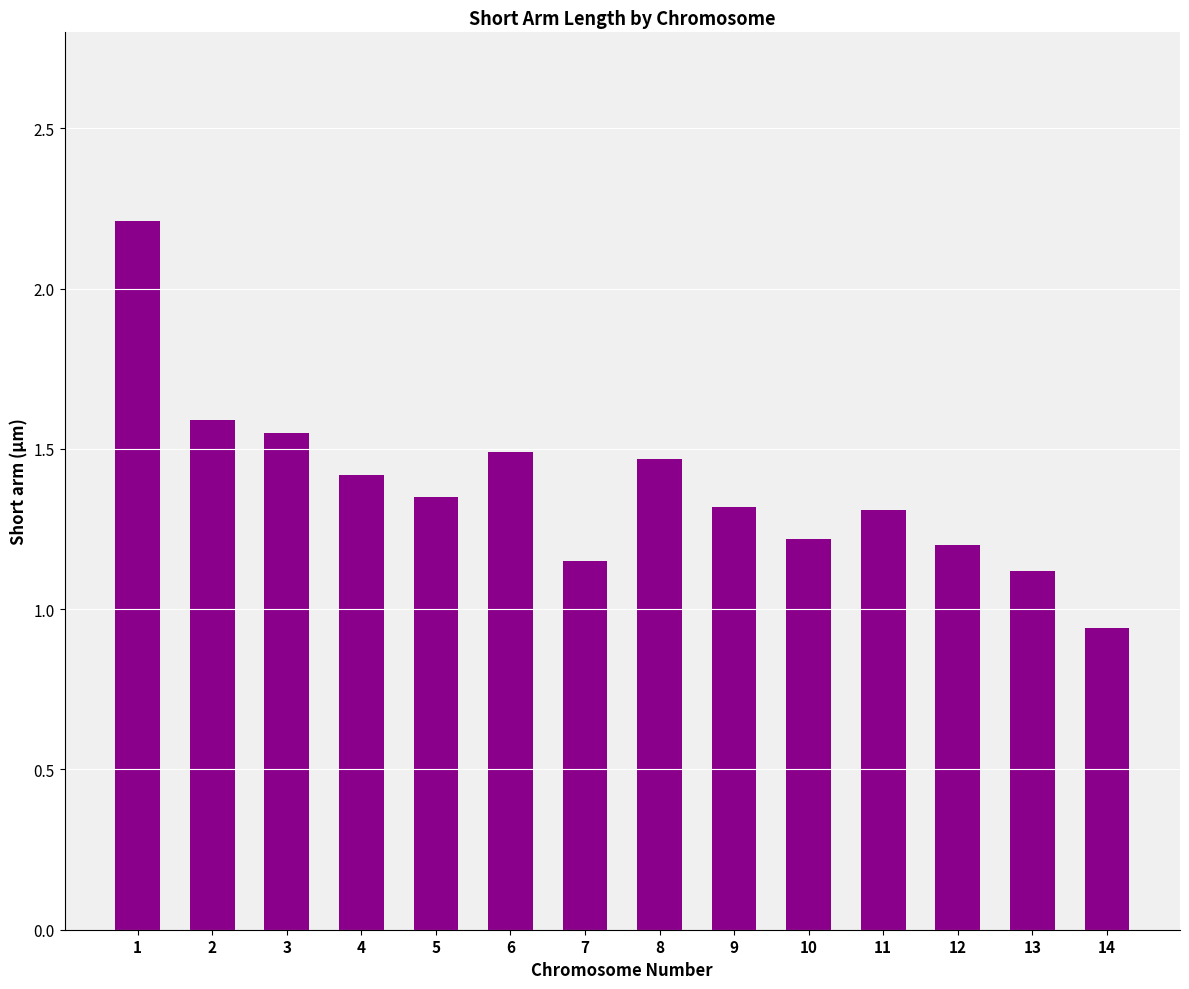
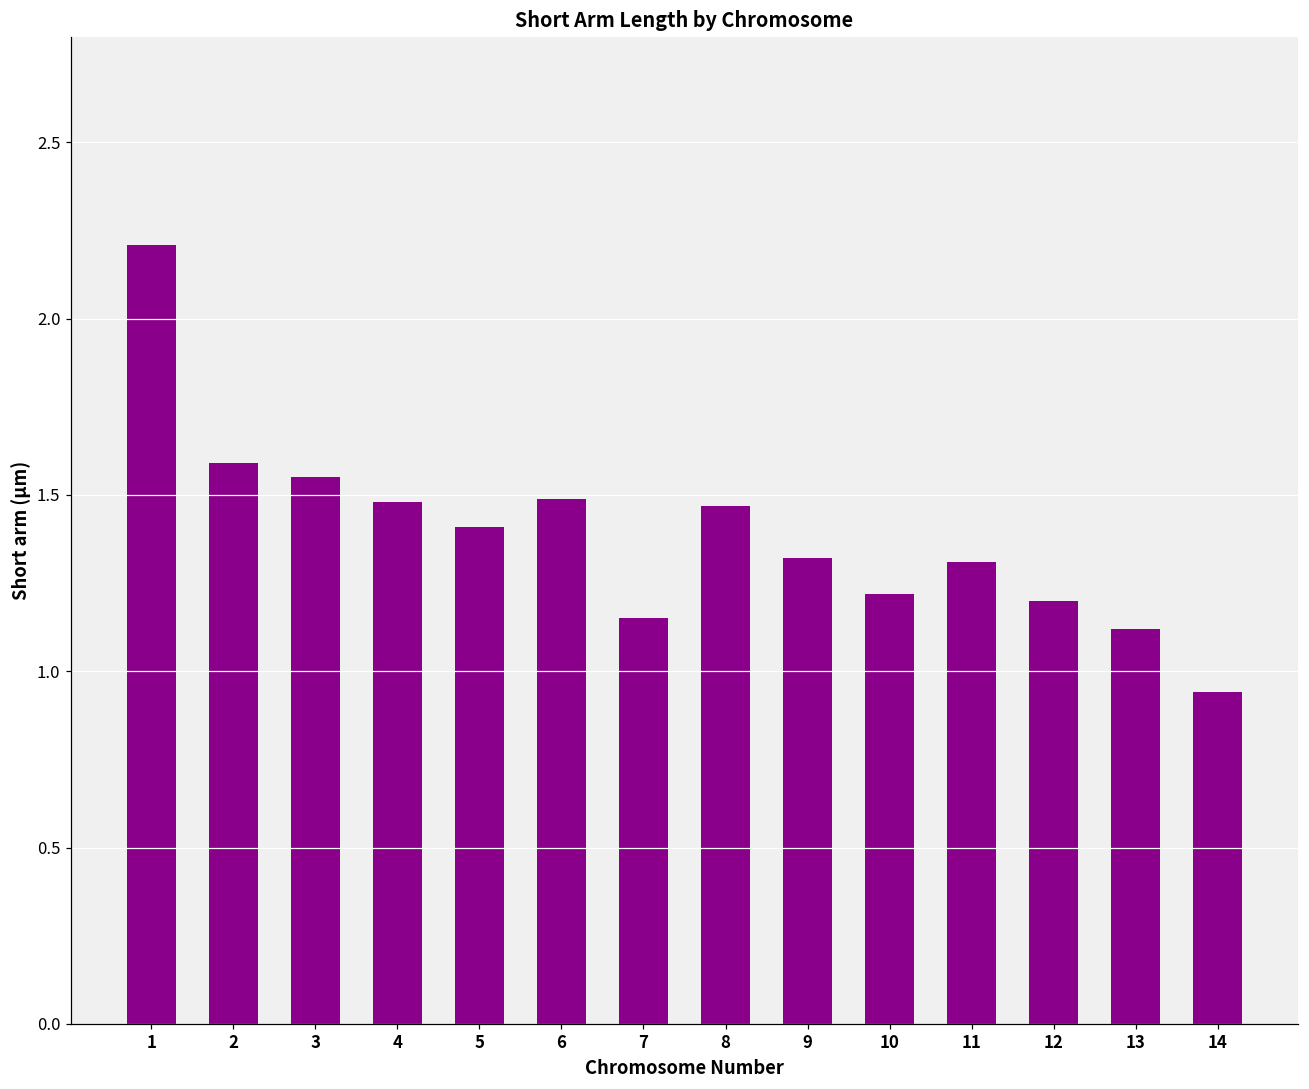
4: 1.42 -> 1.48
5: 1.35 -> 1.41
